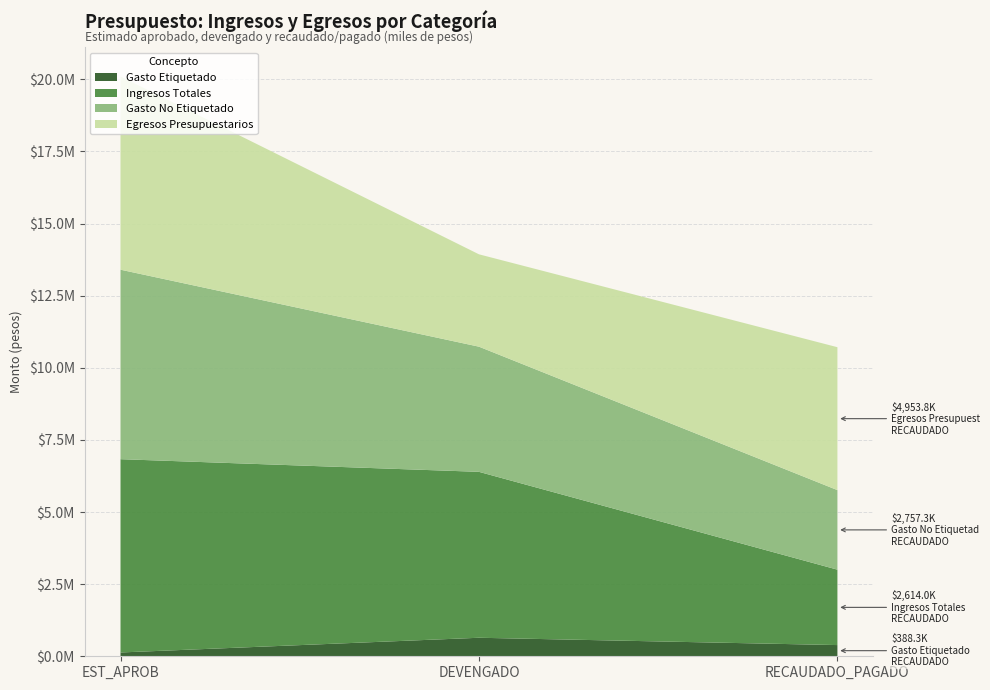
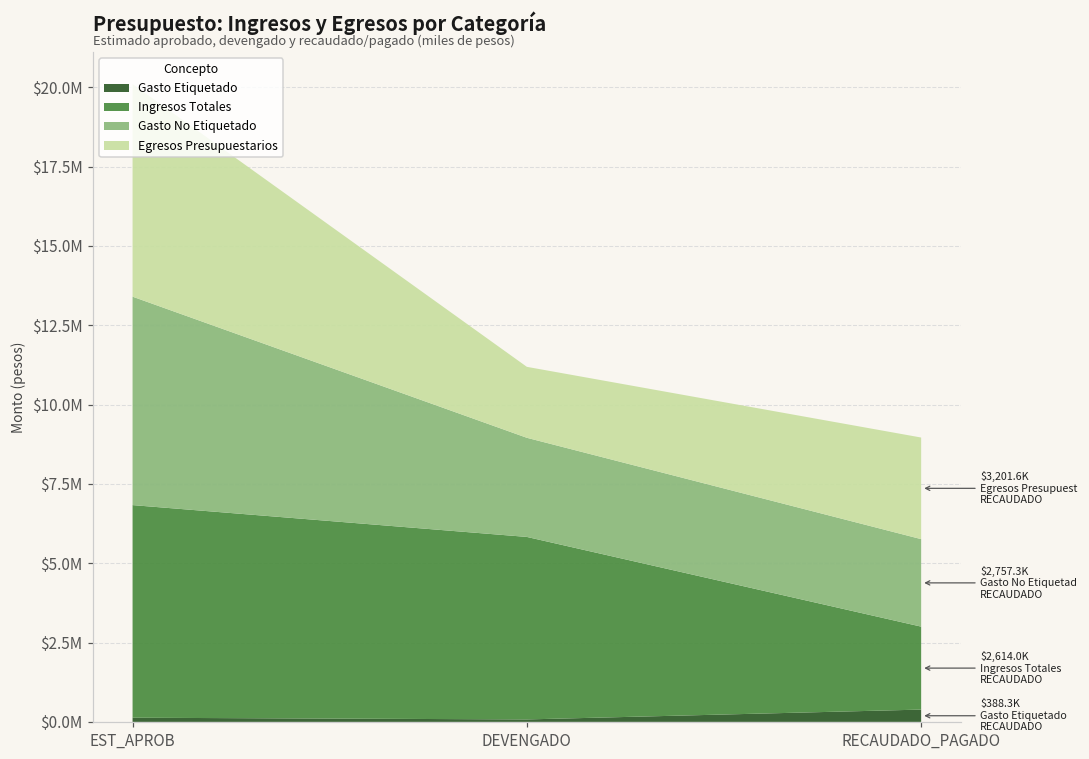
Gasto Etiquetado, DEVENGADO: $600000 -> $100000
Gasto No Etiquetado, DEVENGADO: $4300000 -> $3100000
Egresos Presupuestarios, DEVENGADO: $3200000 -> $2200000
Egresos Presupuestarios, RECAUDADO_PAGADO: $4,953.8K -> $3,201.6K
